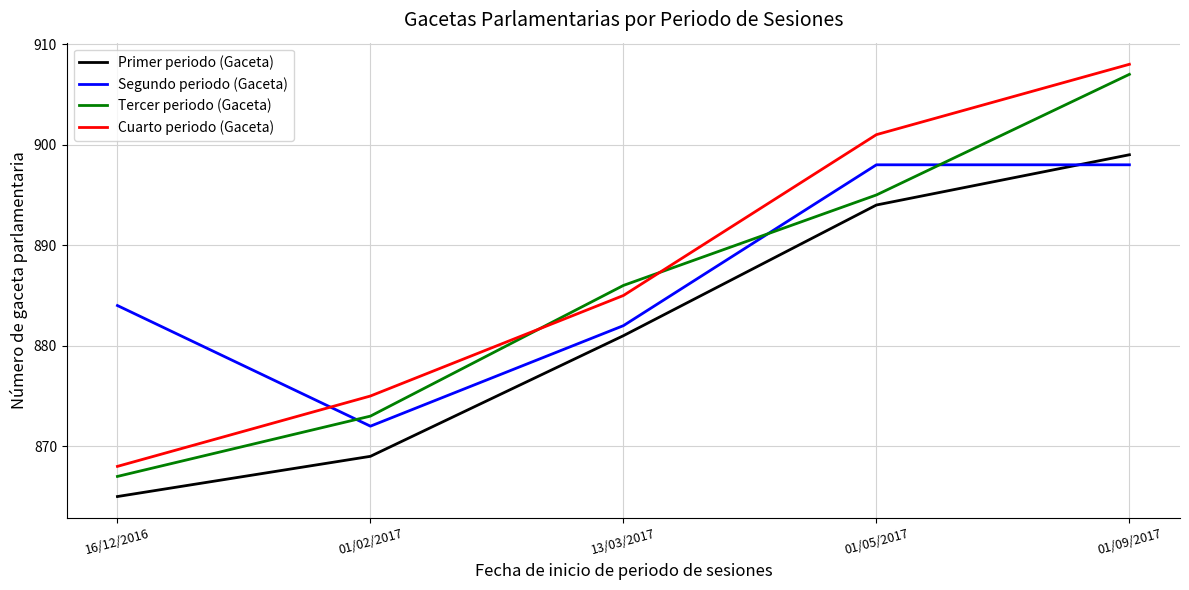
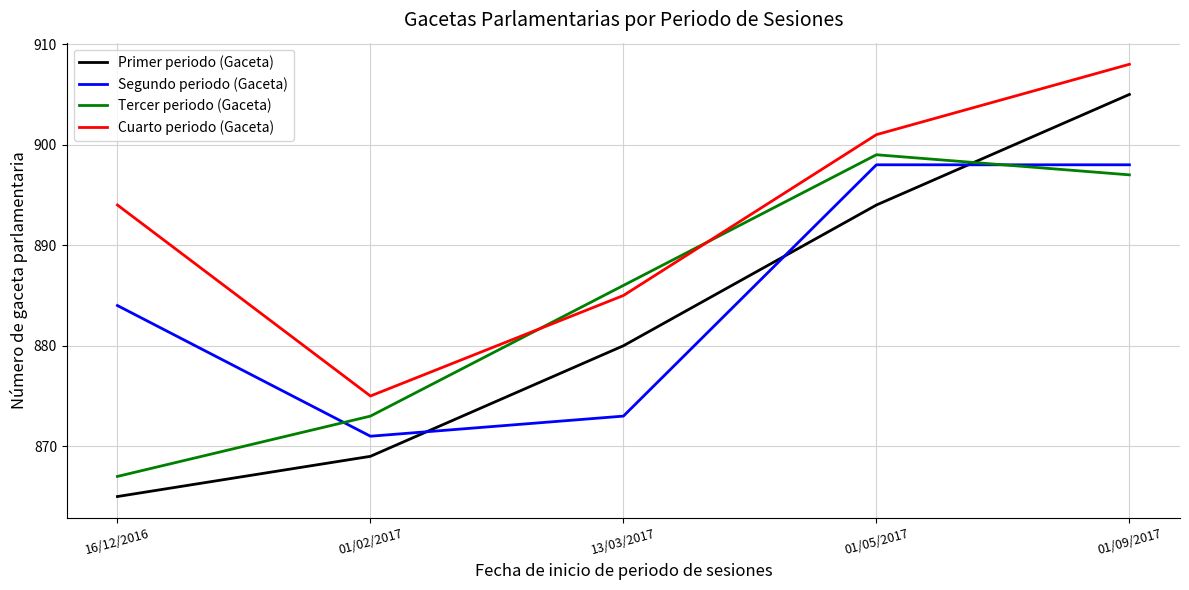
Cuarto periodo (Gaceta), 16/12/2016: 868 -> 894
Segundo periodo (Gaceta), 01/02/2017: 872 -> 871
Primer periodo (Gaceta), 13/03/2017: 881 -> 880
Segundo periodo (Gaceta), 13/03/2017: 882 -> 873
Tercer periodo (Gaceta), 01/05/2017: 895 -> 899
Primer periodo (Gaceta), 01/09/2017: 899 -> 905
Tercer periodo (Gaceta), 01/09/2017: 907 -> 897
